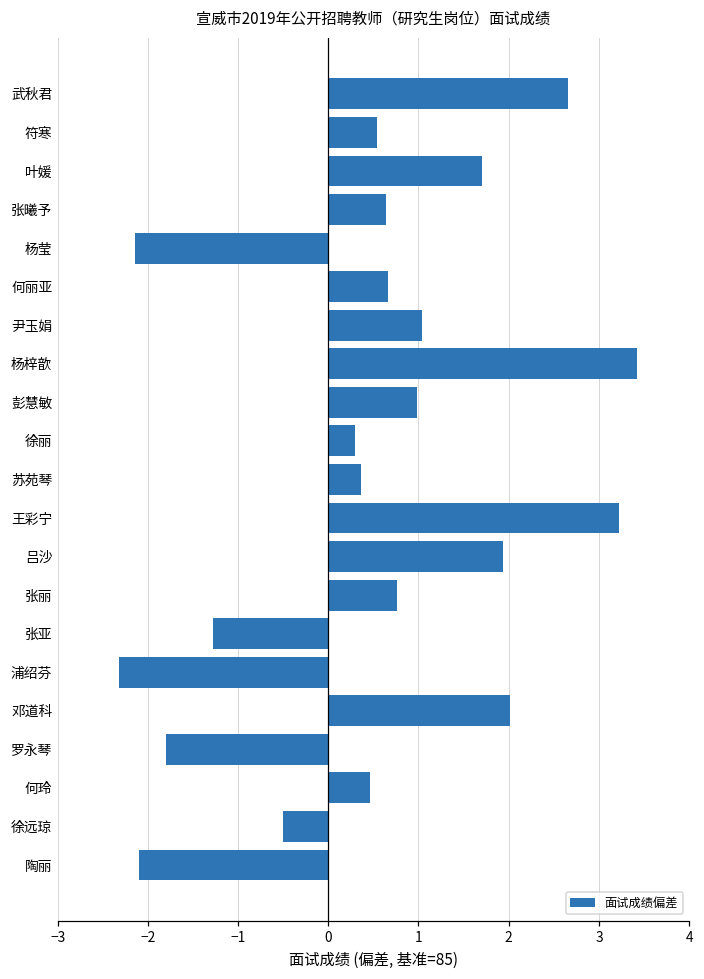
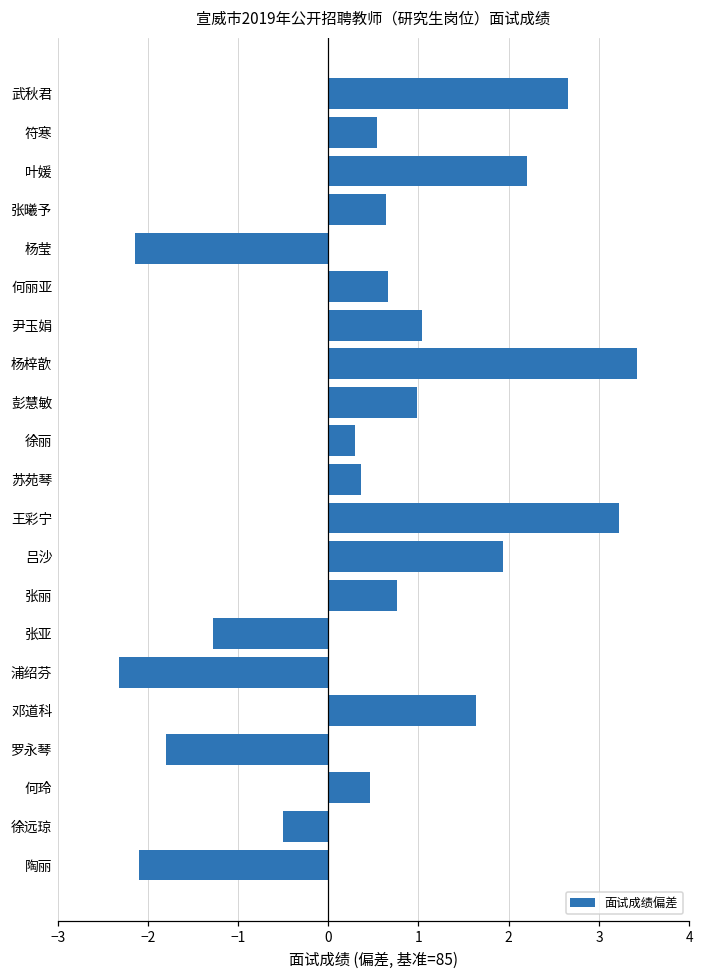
叶媛: 1.7 -> 2.2
邓道科: 2.0 -> 1.6
